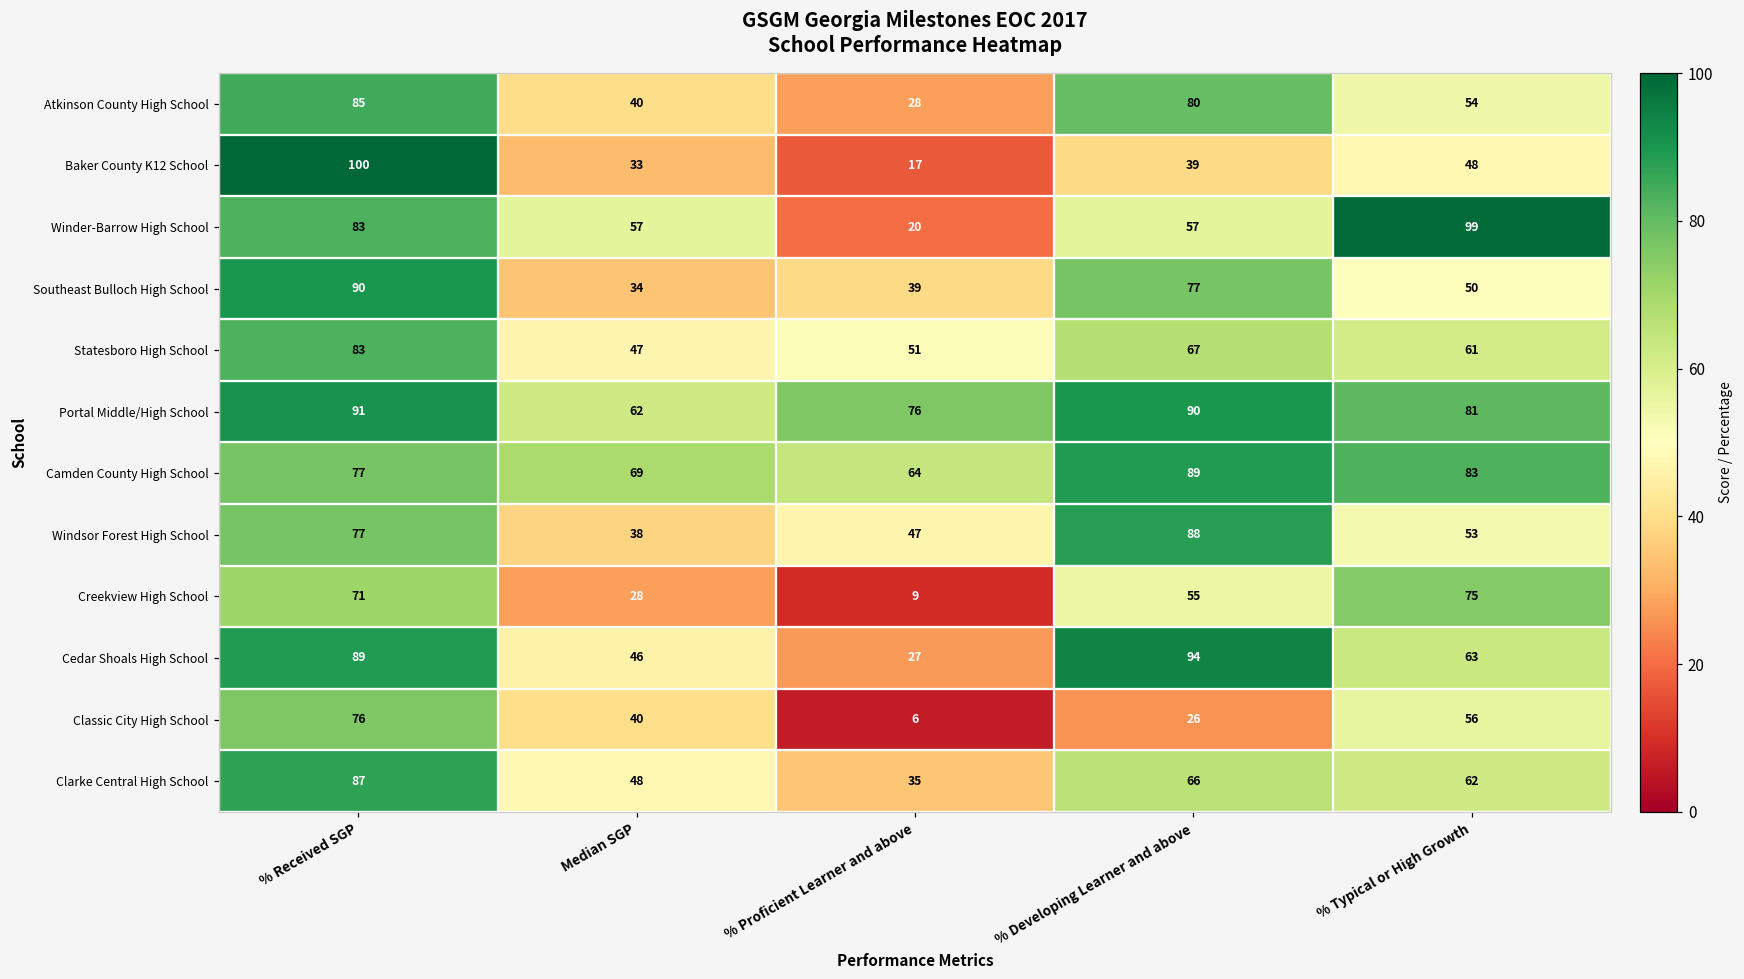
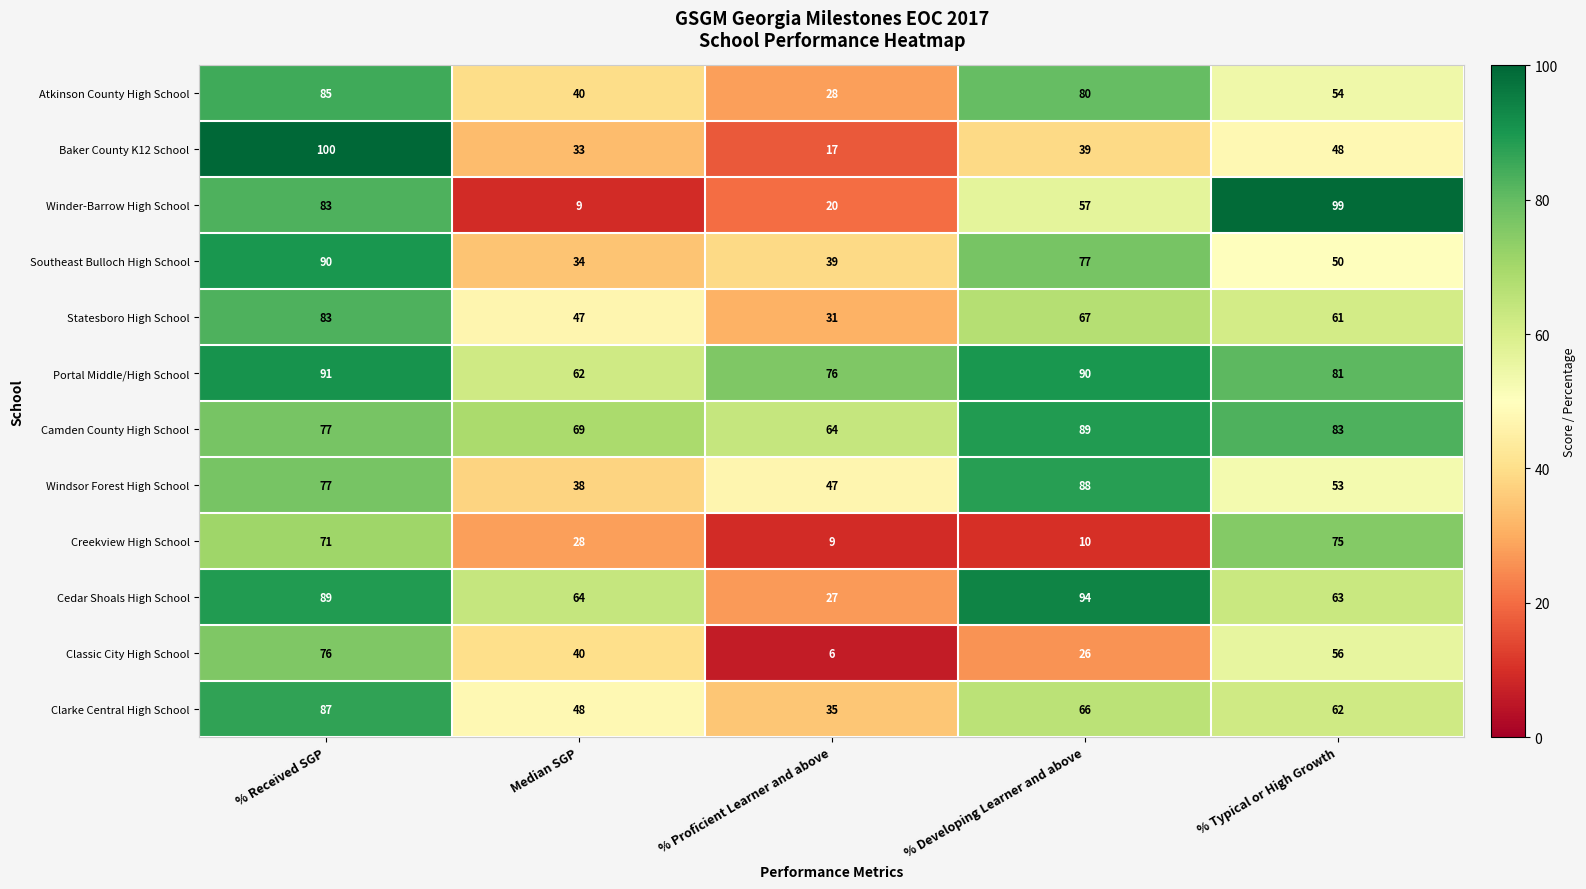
Winder-Barrow High School, Median SGP: 57 -> 9
Statesboro High School, % Proficient Learner and above: 51 -> 31
Creekview High School, % Developing Learner and above: 55 -> 10
Cedar Shoals High School, Median SGP: 46 -> 64
